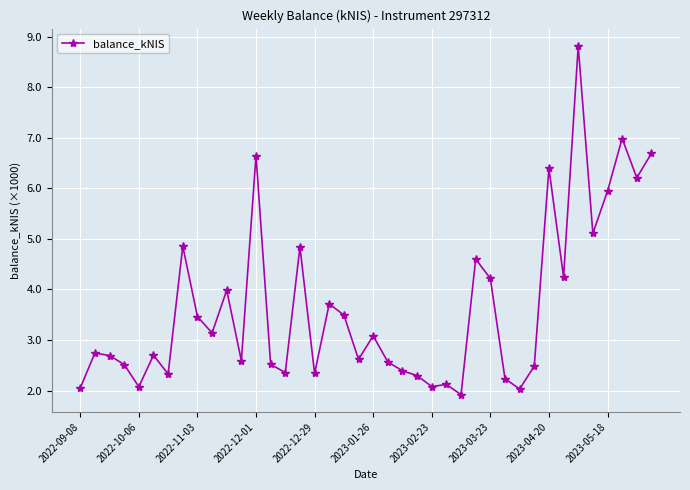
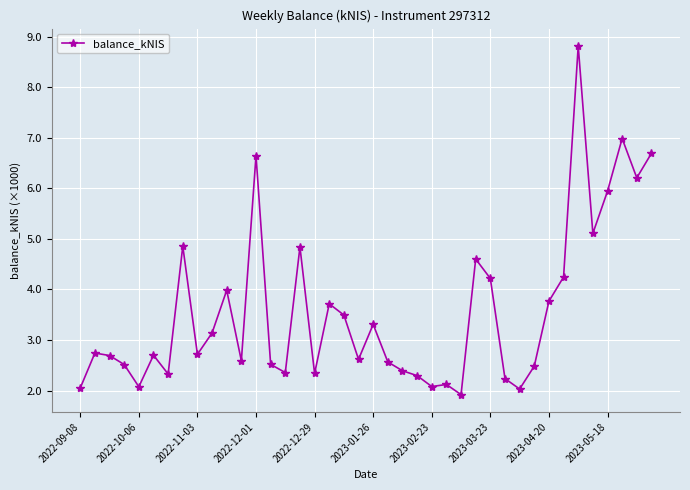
2022-11-03: 3.5 -> 2.7
2023-01-26: 3.1 -> 3.3
2023-04-20: 6.4 -> 3.8
